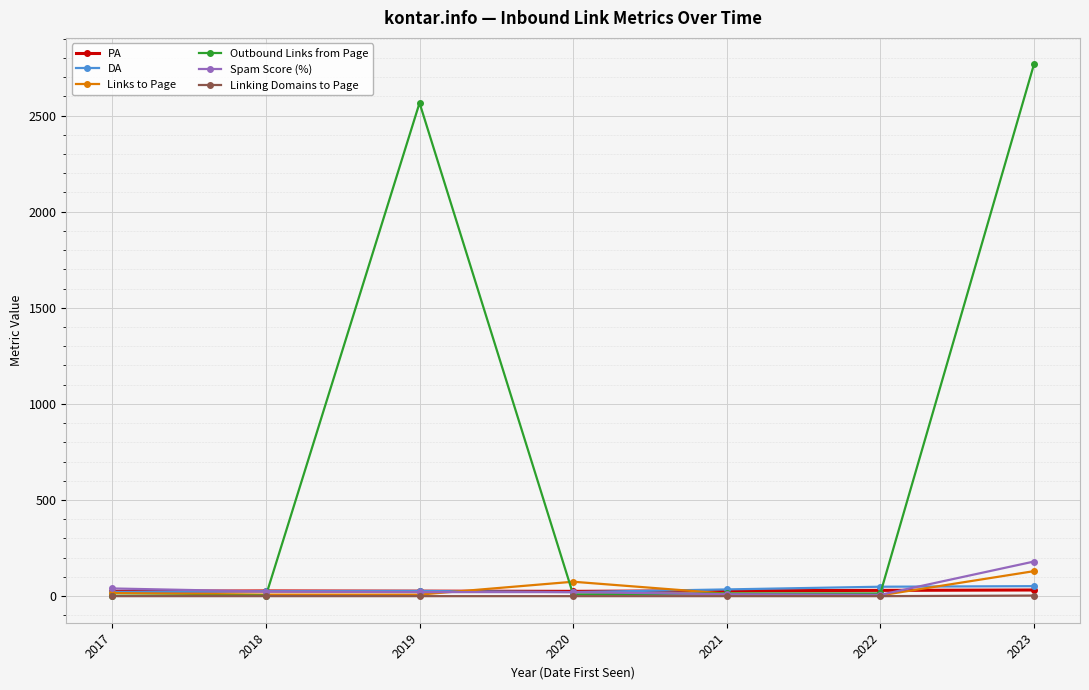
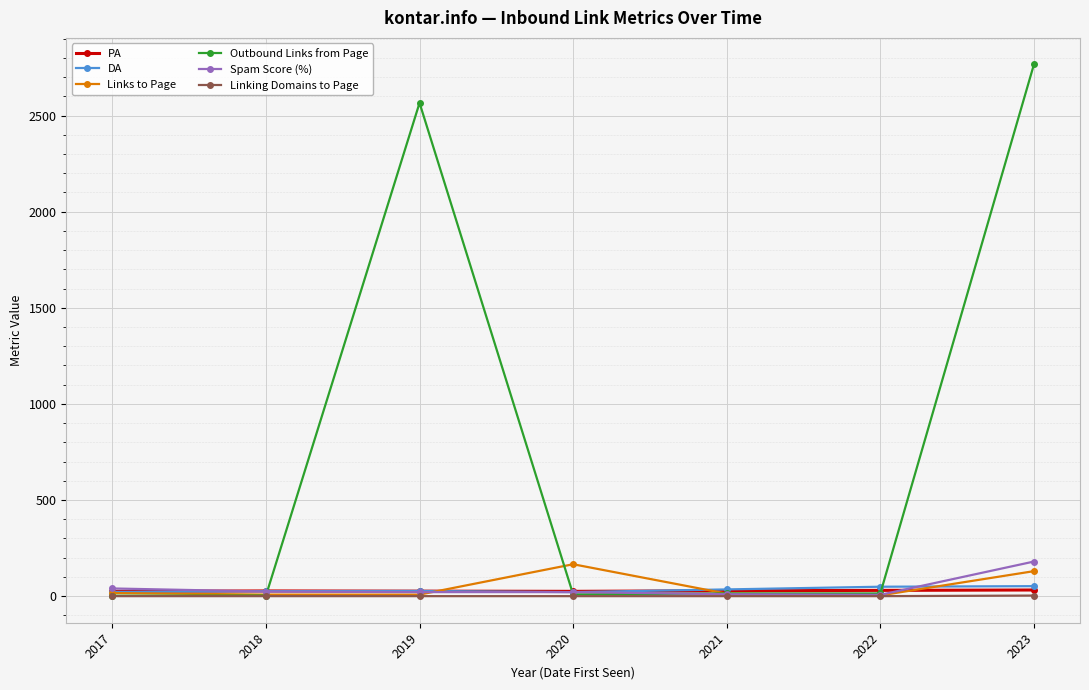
Links to Page, 2020: 80 -> 170
